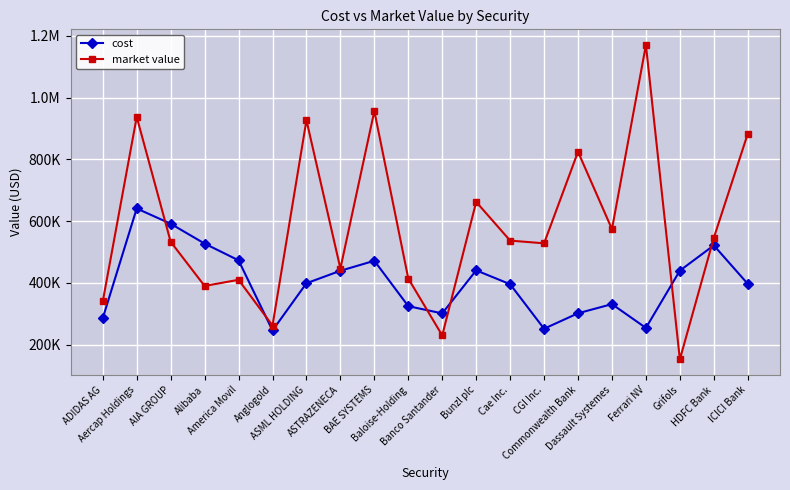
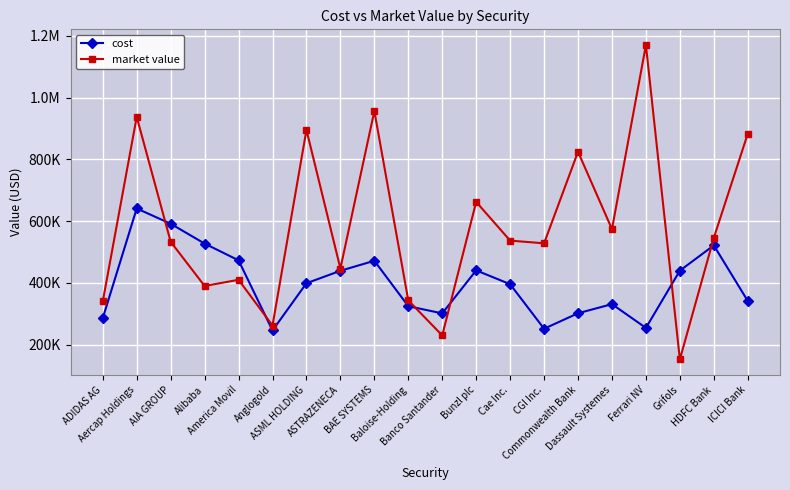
market value, ASML HOLDING: 930000 -> 900000
market value, Baloise-Holding: 410000 -> 340000
cost, ICICI Bank: 400000 -> 340000
